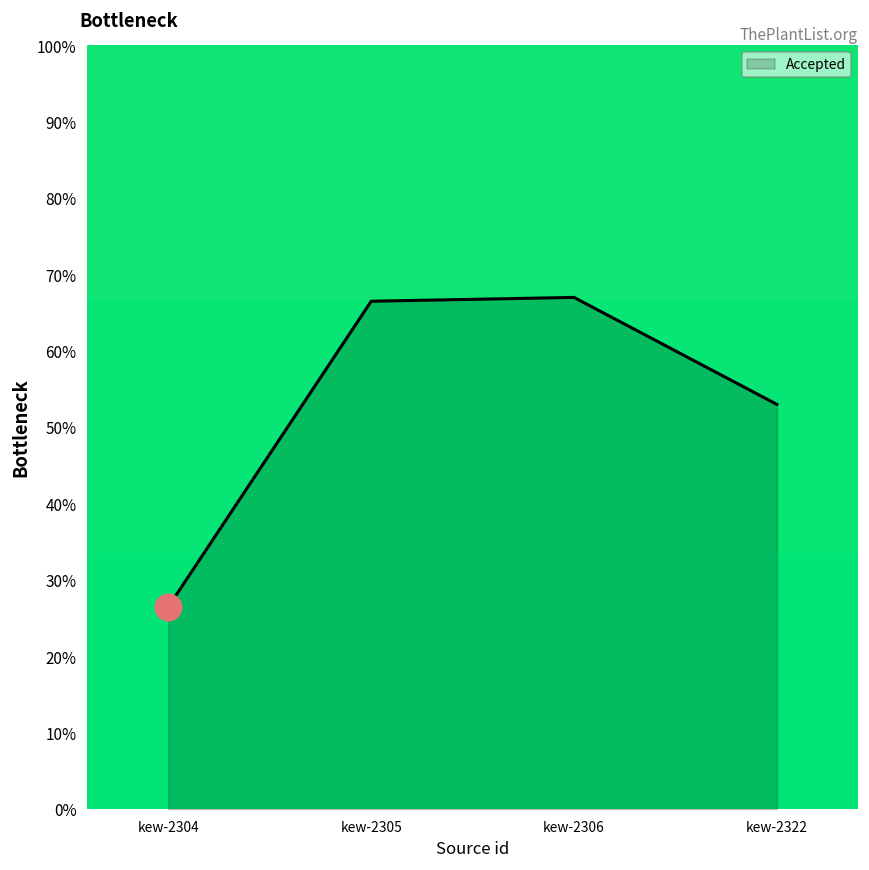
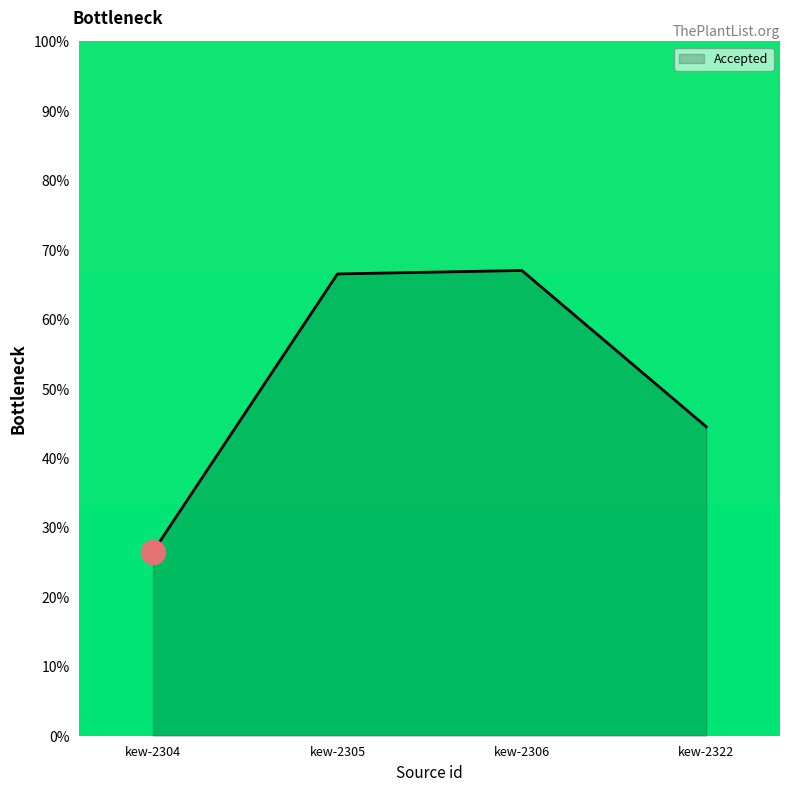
Accepted, kew-2322: 53% -> 45%
